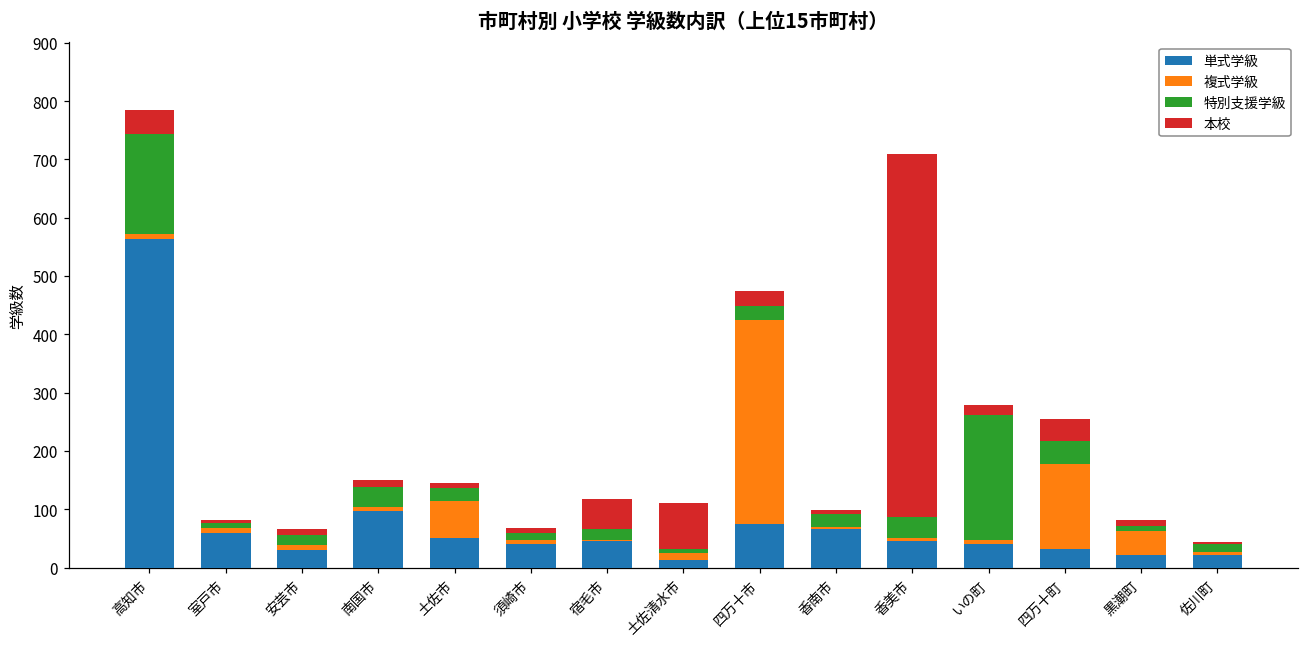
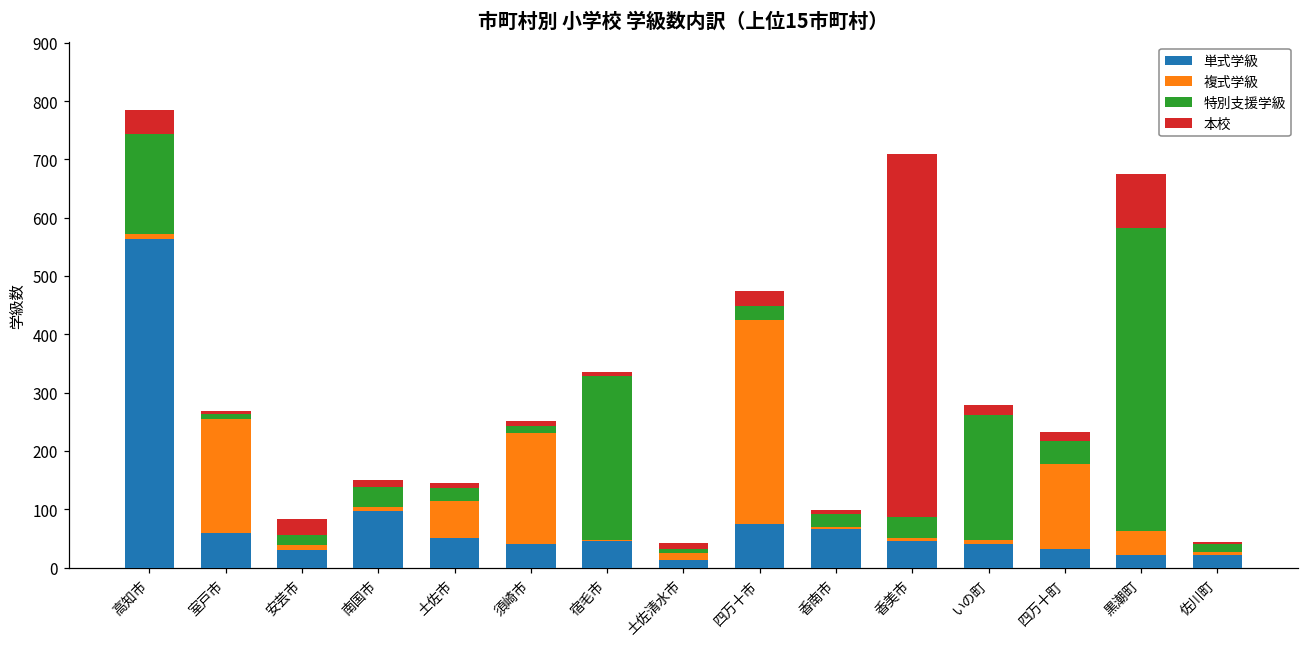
複式学級, 室戸市: 10 -> 200
本校, 安芸市: 10 -> 30
複式学級, 須崎市: 10 -> 190
特別支援学級, 宿毛市: 20 -> 280
本校, 宿毛市: 50 -> 10
本校, 土佐清水市: 80 -> 10
本校, 四万十町: 40 -> 20
特別支援学級, 黒潮町: 10 -> 520
本校, 黒潮町: 10 -> 90
